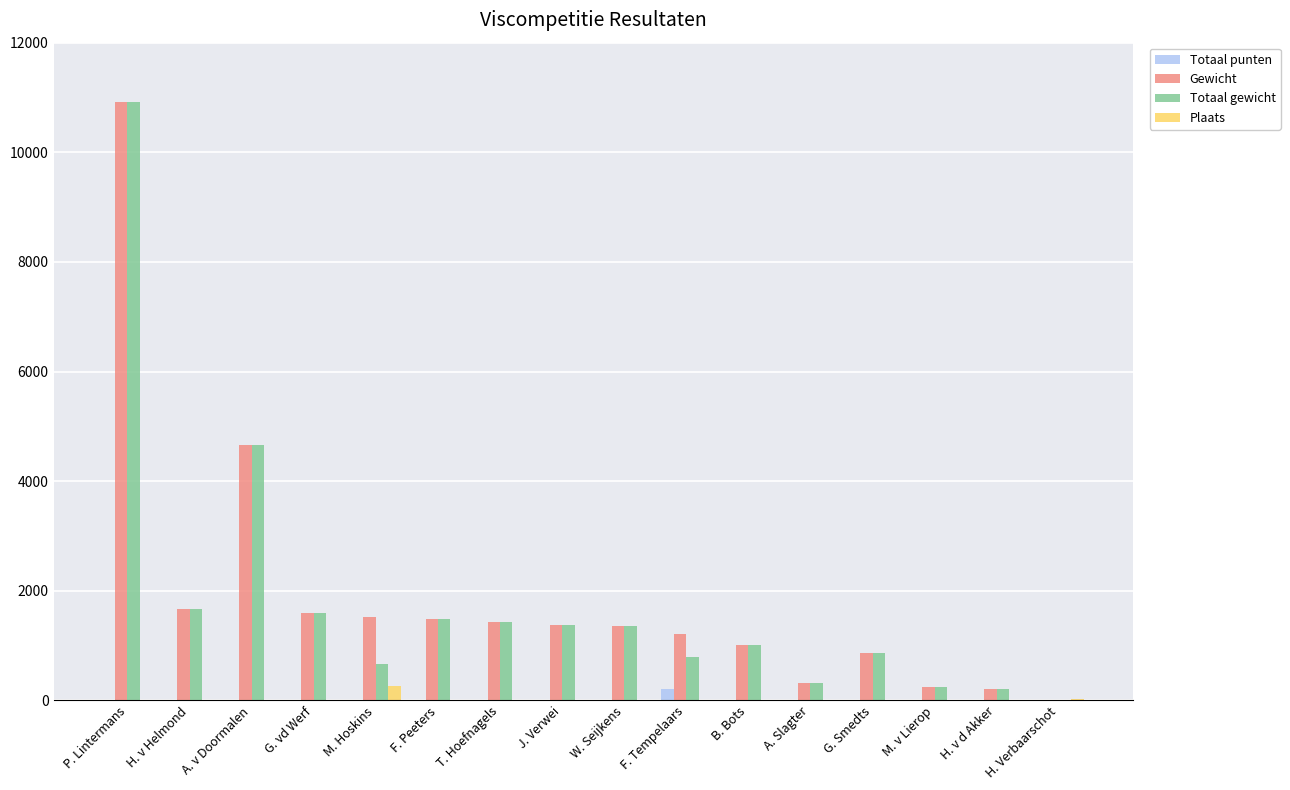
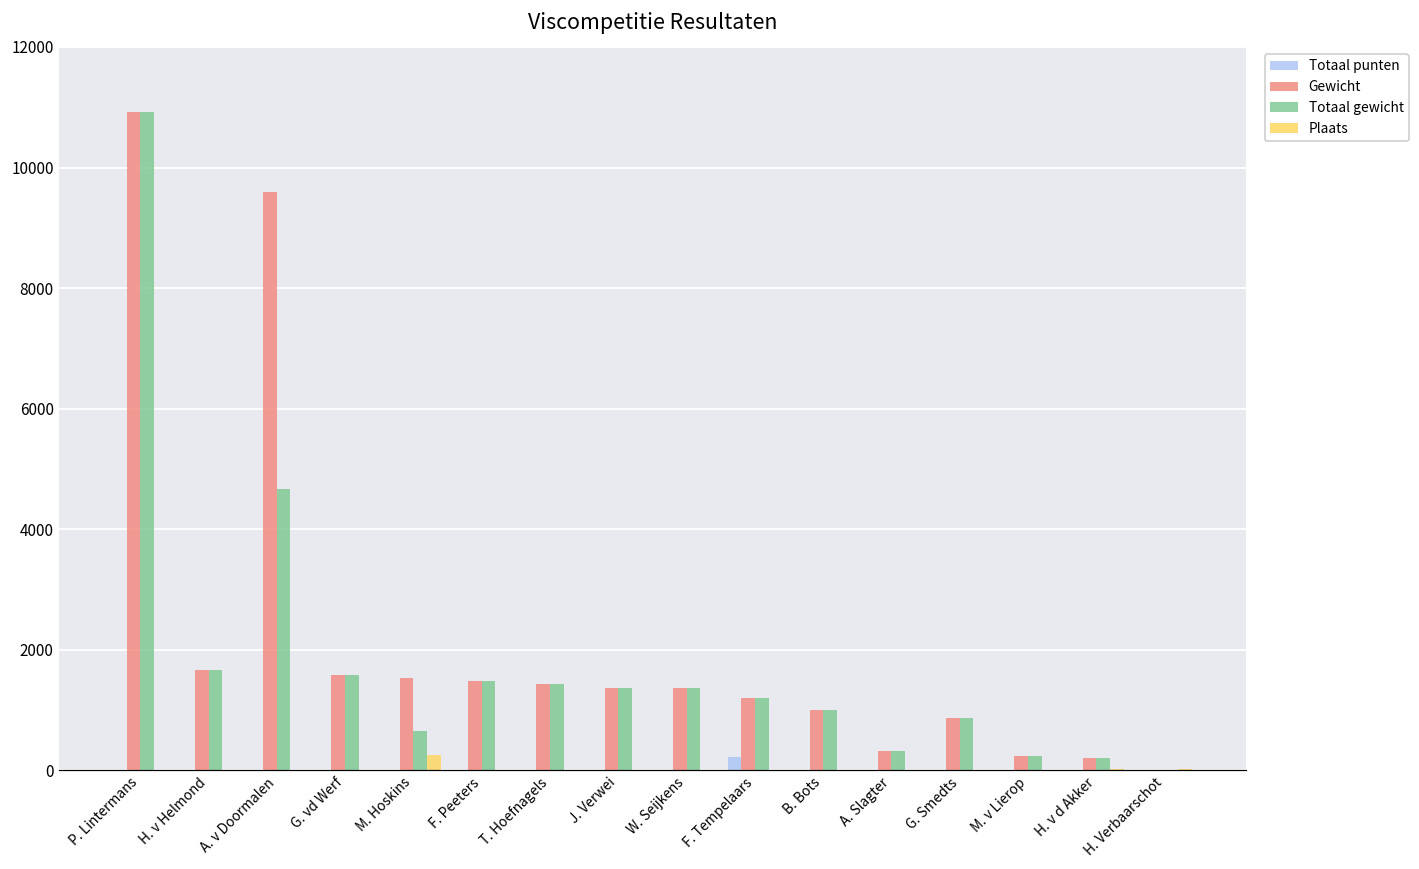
Gewicht, A. v Doormalen: 4700 -> 9600
Totaal gewicht, F. Tempelaars: 800 -> 1200
